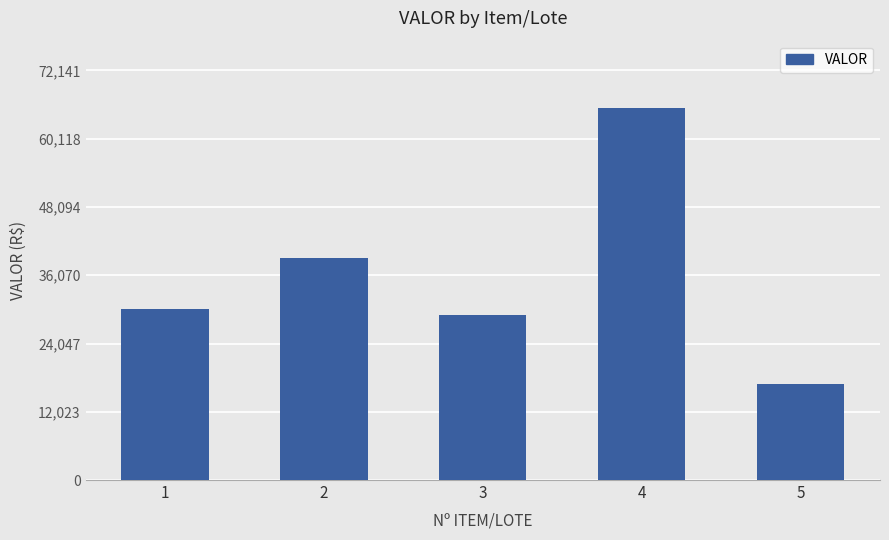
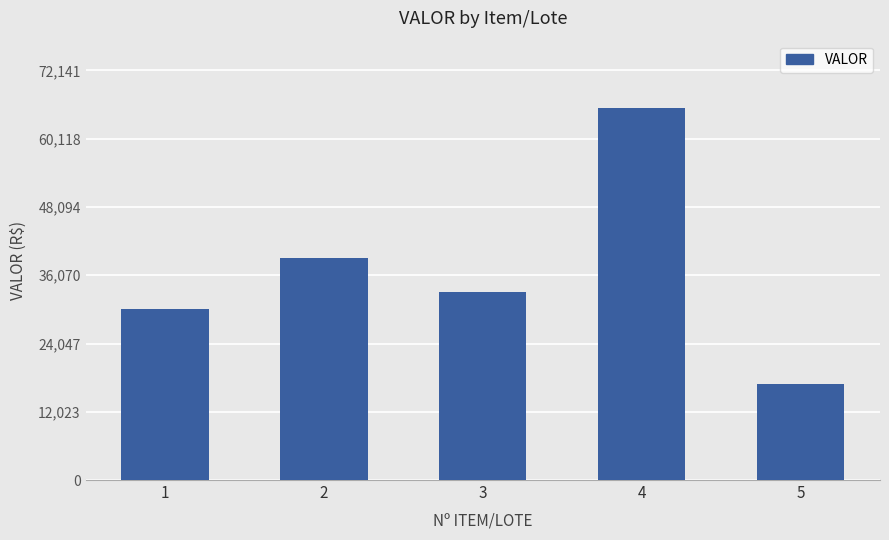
3: 29,000 -> 33,000
